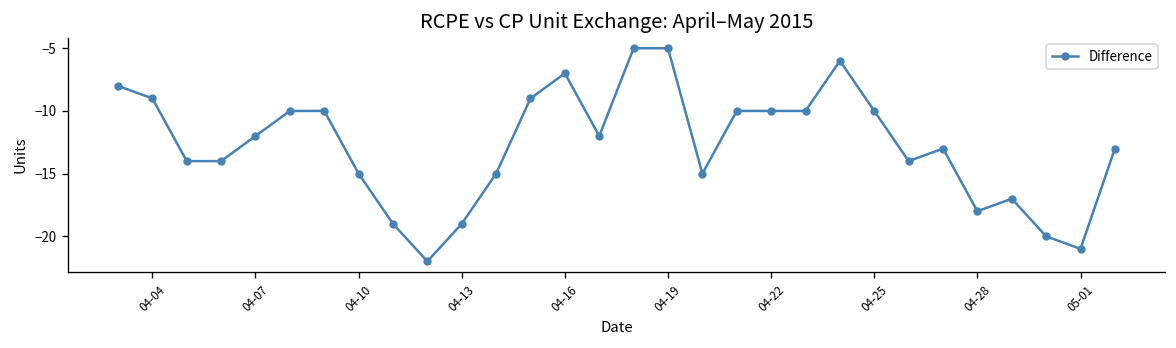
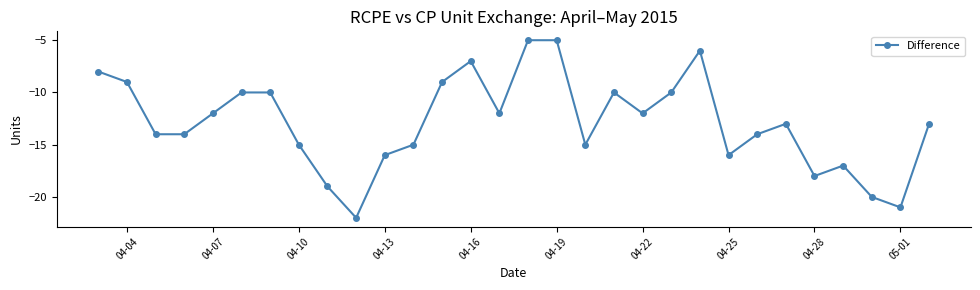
04-13: -19 -> -16
04-22: -10 -> -12
04-25: -10 -> -16
